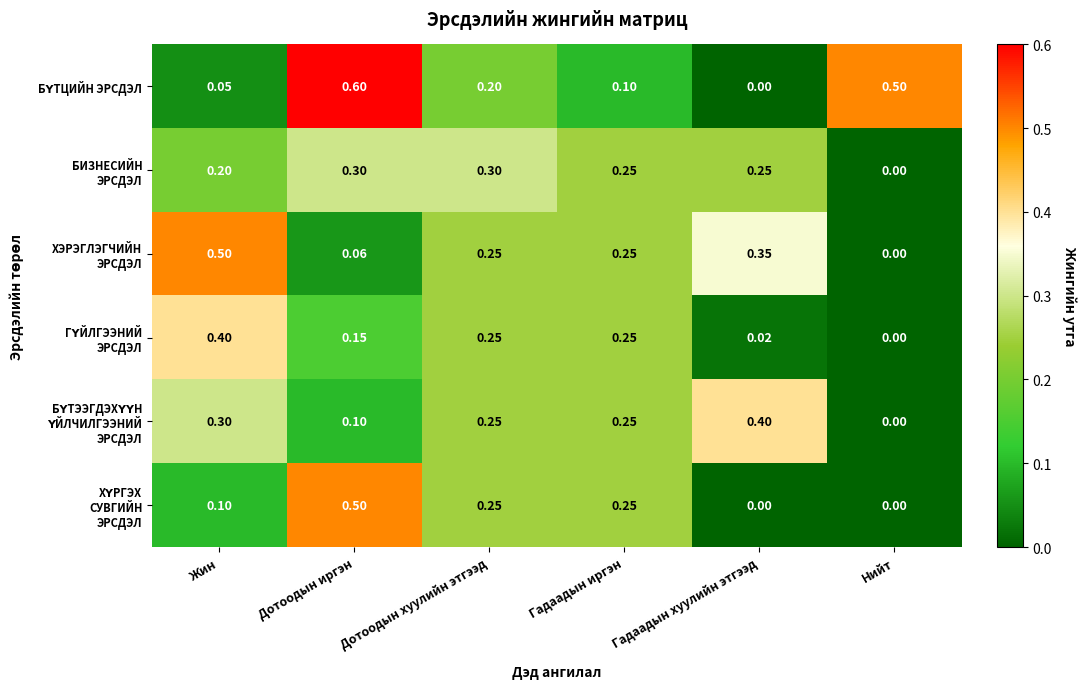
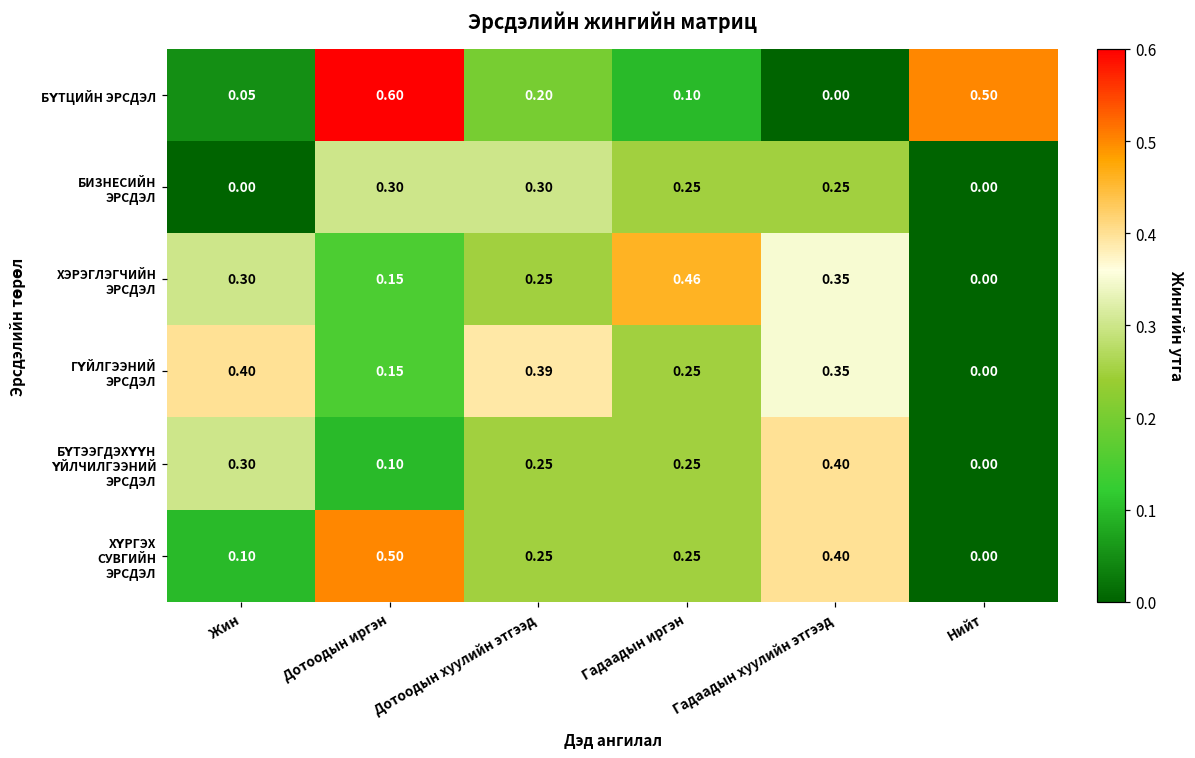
БИЗНЕСИЙН ЭРСДЭЛ, Жин: 0.20 -> 0.00
ХЭРЭГЛЭГЧИЙН ЭРСДЭЛ, Жин: 0.50 -> 0.30
ХЭРЭГЛЭГЧИЙН ЭРСДЭЛ, Дотоодын иргэн: 0.06 -> 0.15
ХЭРЭГЛЭГЧИЙН ЭРСДЭЛ, Гадаадын иргэн: 0.25 -> 0.46
ГҮЙЛГЭЭНИЙ ЭРСДЭЛ, Дотоодын хуулийн этгээд: 0.25 -> 0.39
ГҮЙЛГЭЭНИЙ ЭРСДЭЛ, Гадаадын хуулийн этгээд: 0.02 -> 0.35
ХҮРГЭХ СУВГИЙН ЭРСДЭЛ, Гадаадын хуулийн этгээд: 0.00 -> 0.40
